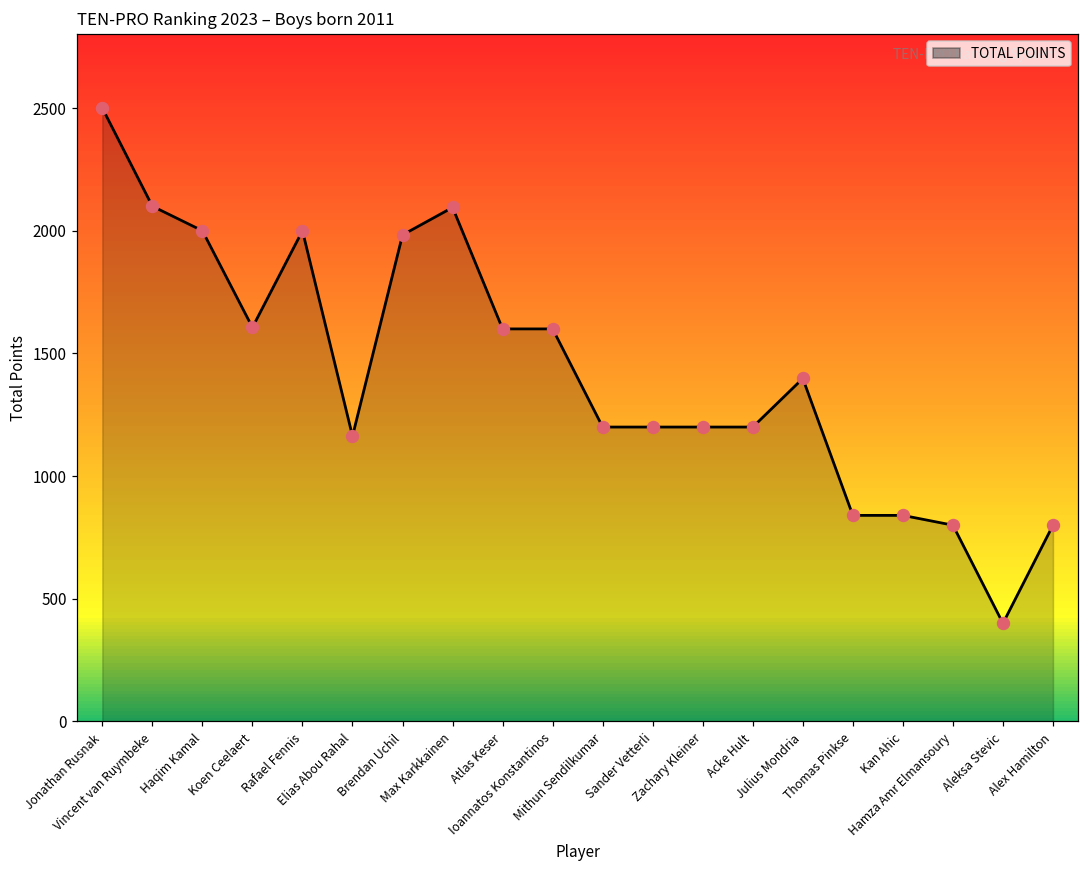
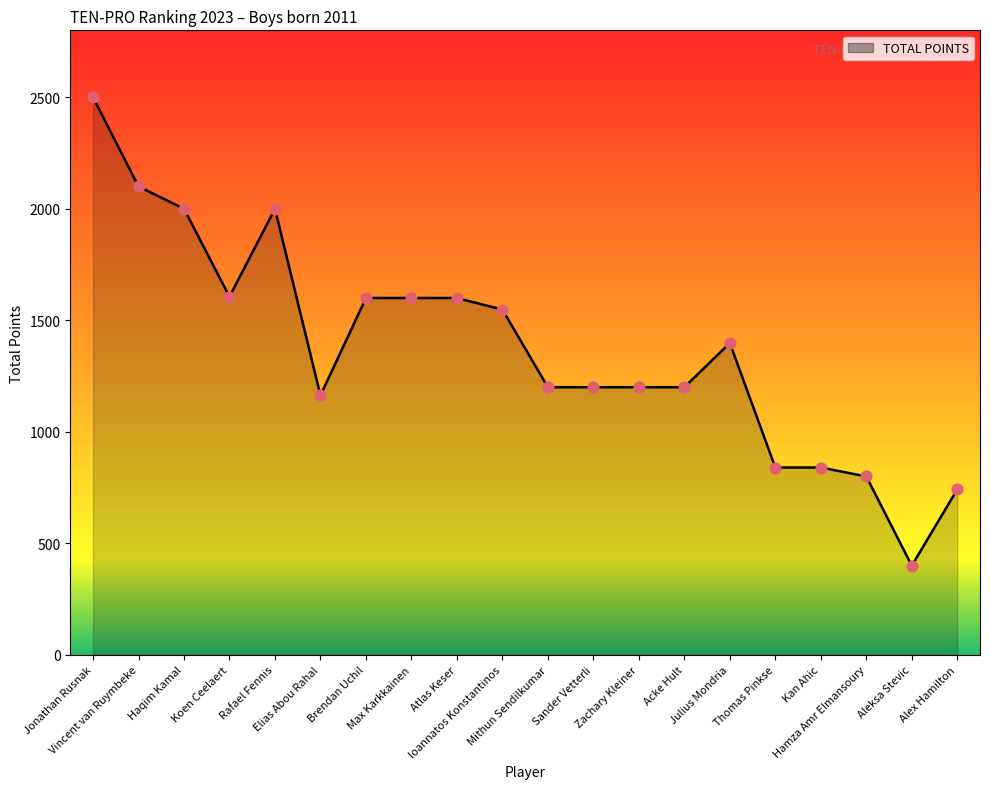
TOTAL POINTS, Brendan Uchil: 1980 -> 1600
TOTAL POINTS, Max Karkkainen: 2100 -> 1600
TOTAL POINTS, Ioannatos Konstantinos: 1600 -> 1550
TOTAL POINTS, Alex Hamilton: 800 -> 740
